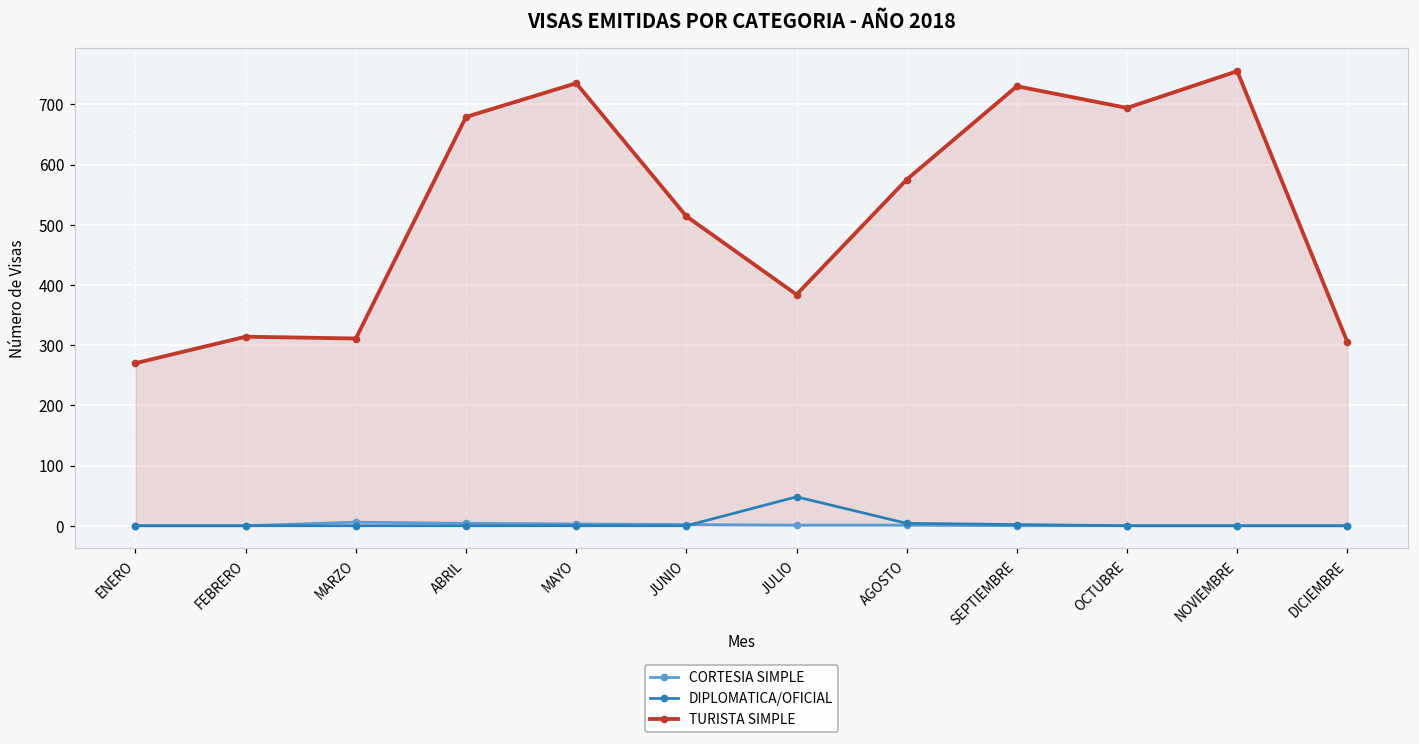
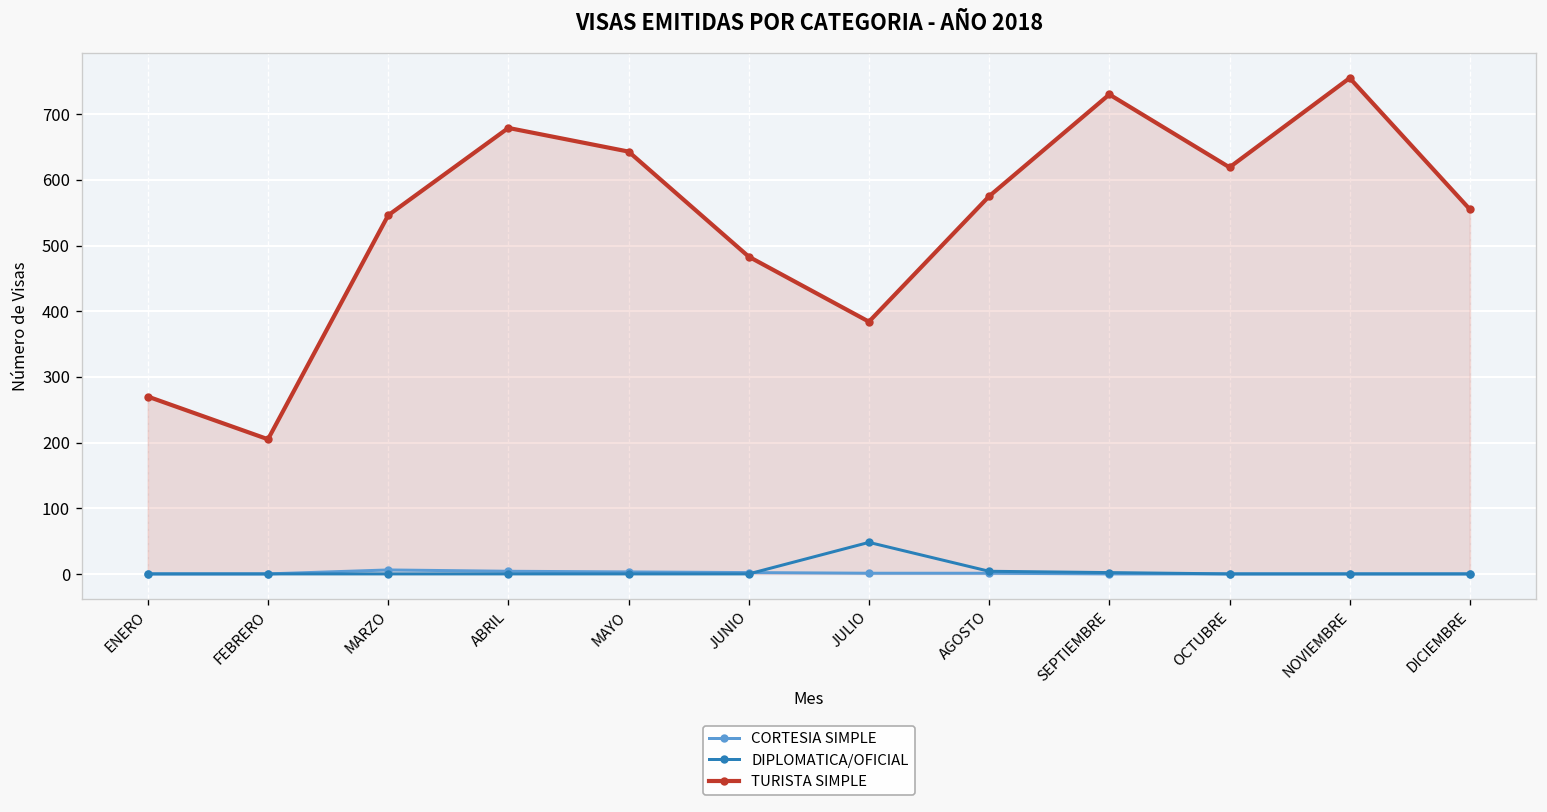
TURISTA SIMPLE, FEBRERO: 310 -> 210
TURISTA SIMPLE, MARZO: 310 -> 550
TURISTA SIMPLE, MAYO: 740 -> 640
TURISTA SIMPLE, JUNIO: 510 -> 480
TURISTA SIMPLE, OCTUBRE: 690 -> 620
TURISTA SIMPLE, DICIEMBRE: 310 -> 560
